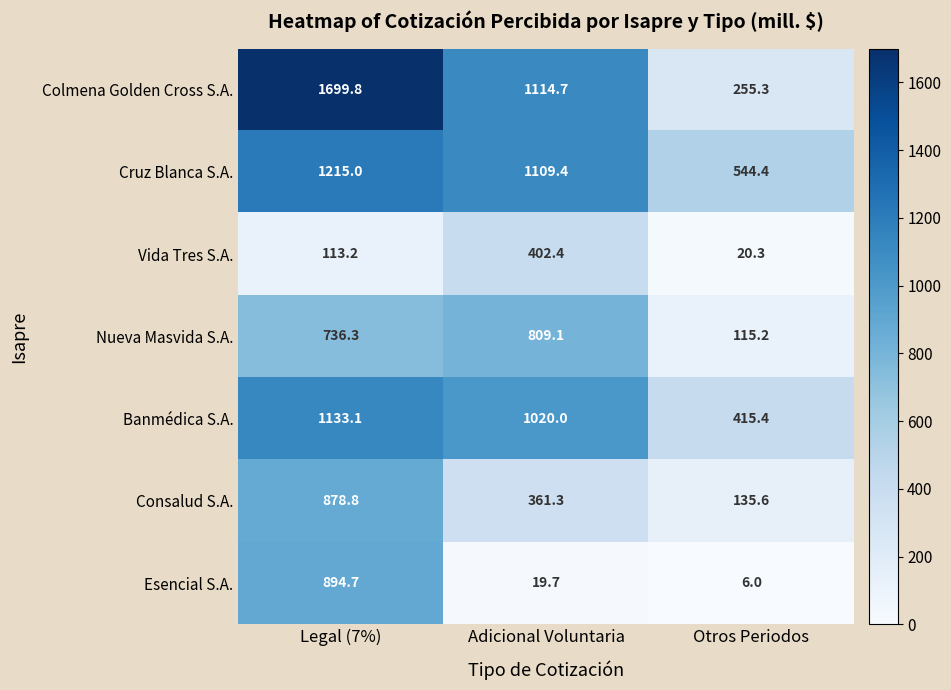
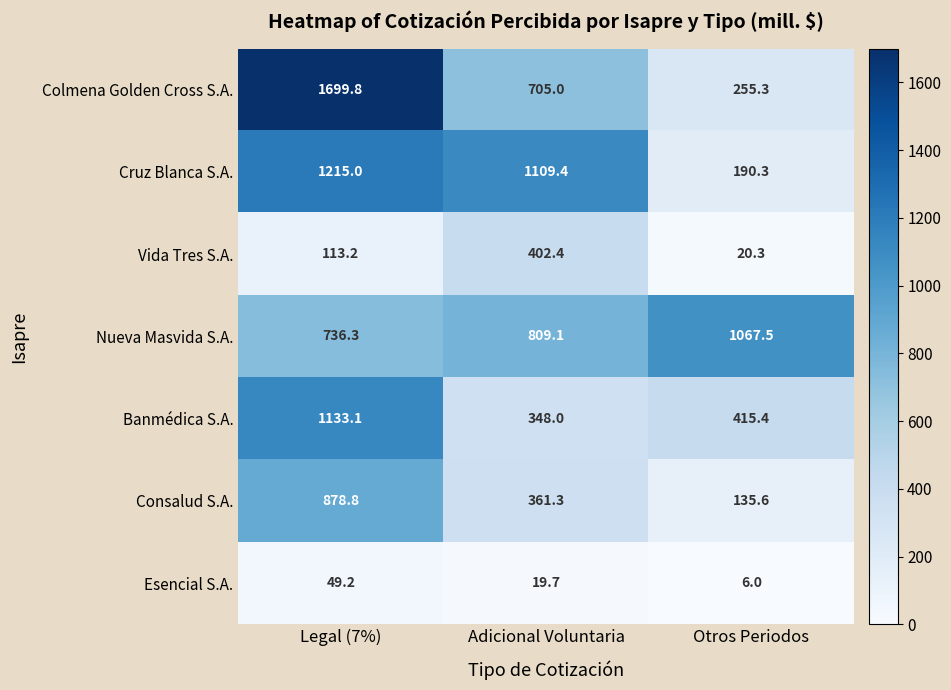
Colmena Golden Cross S.A., Adicional Voluntaria: 1114.7 -> 705.0
Cruz Blanca S.A., Otros Periodos: 544.4 -> 190.3
Nueva Masvida S.A., Otros Periodos: 115.2 -> 1067.5
Banmédica S.A., Adicional Voluntaria: 1020.0 -> 348.0
Esencial S.A., Legal (7%): 894.7 -> 49.2
